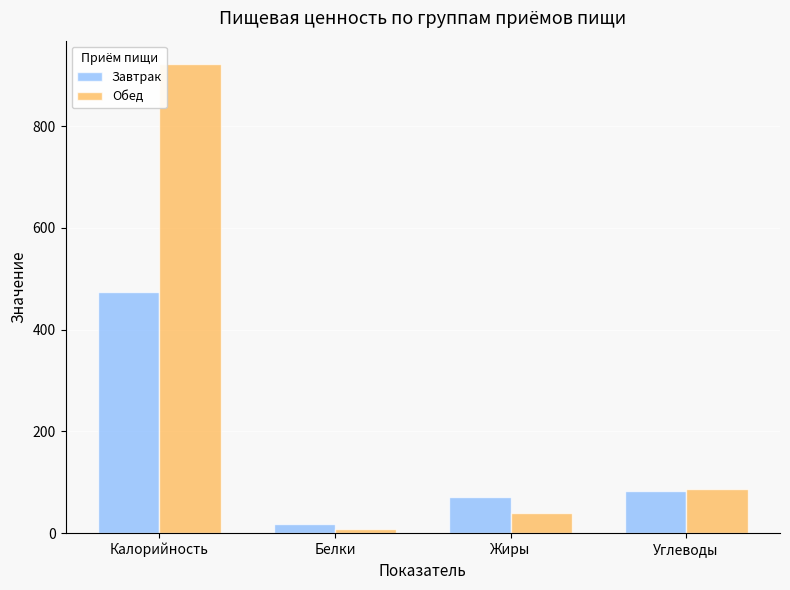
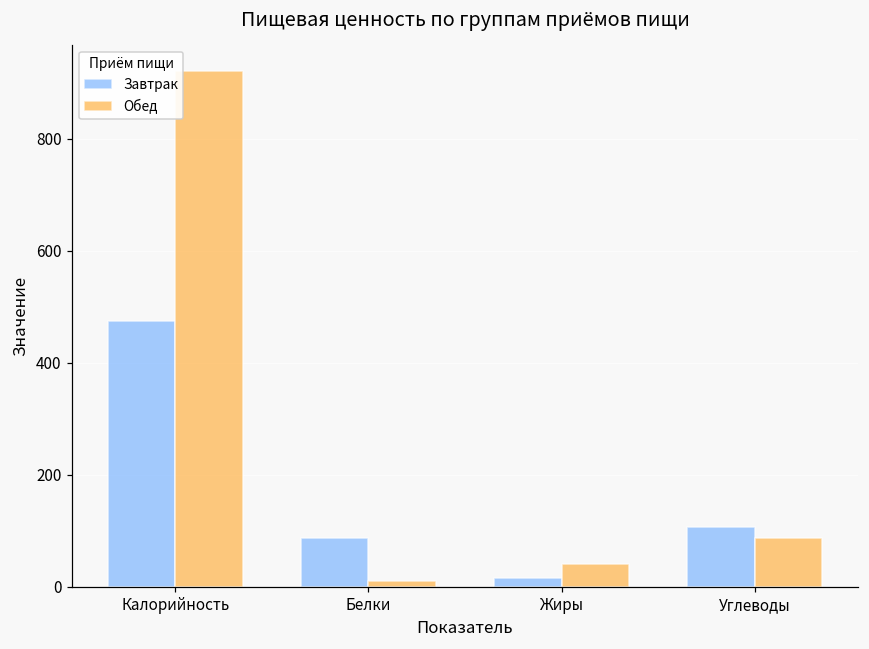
Завтрак, Белки: 20 -> 90
Завтрак, Жиры: 70 -> 20
Завтрак, Углеводы: 80 -> 110
